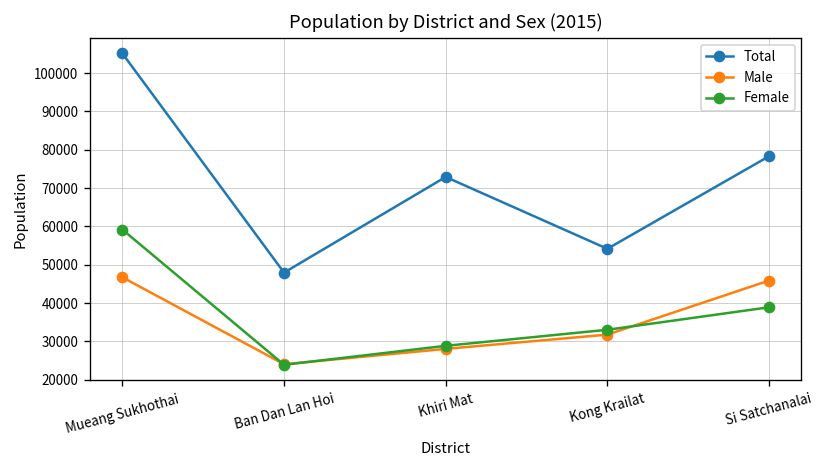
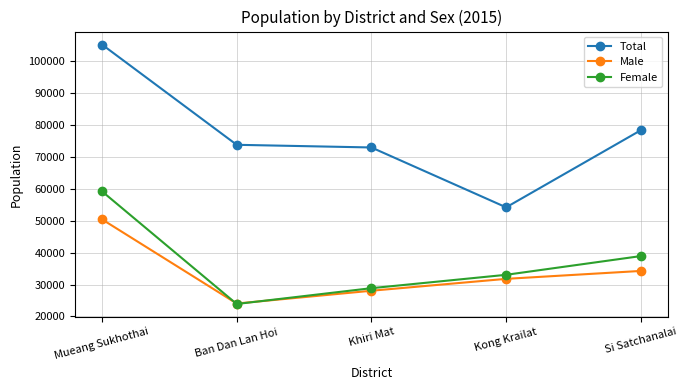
Male, Mueang Sukhothai: 47000 -> 50000
Total, Ban Dan Lan Hoi: 48000 -> 74000
Male, Si Satchanalai: 46000 -> 34000
